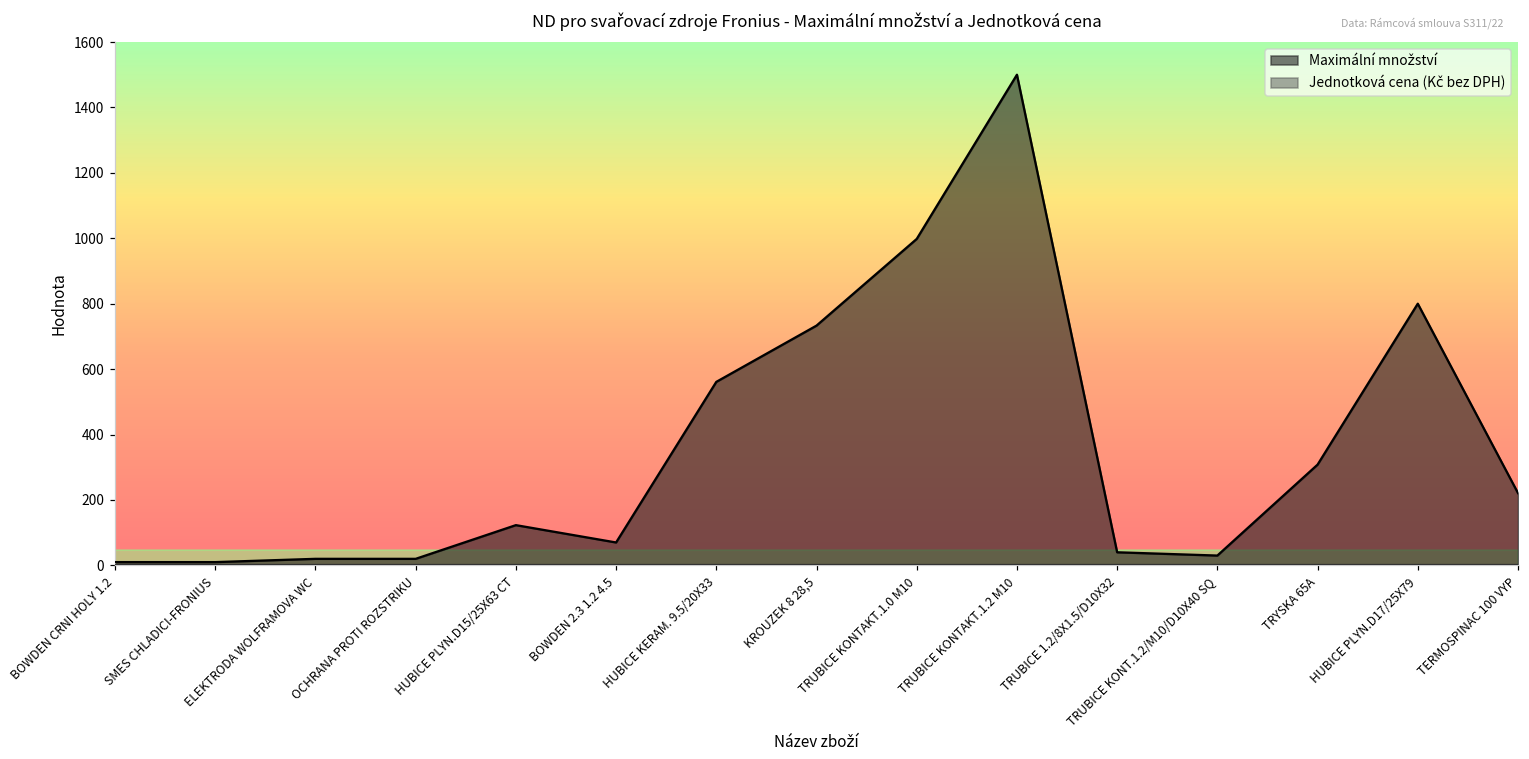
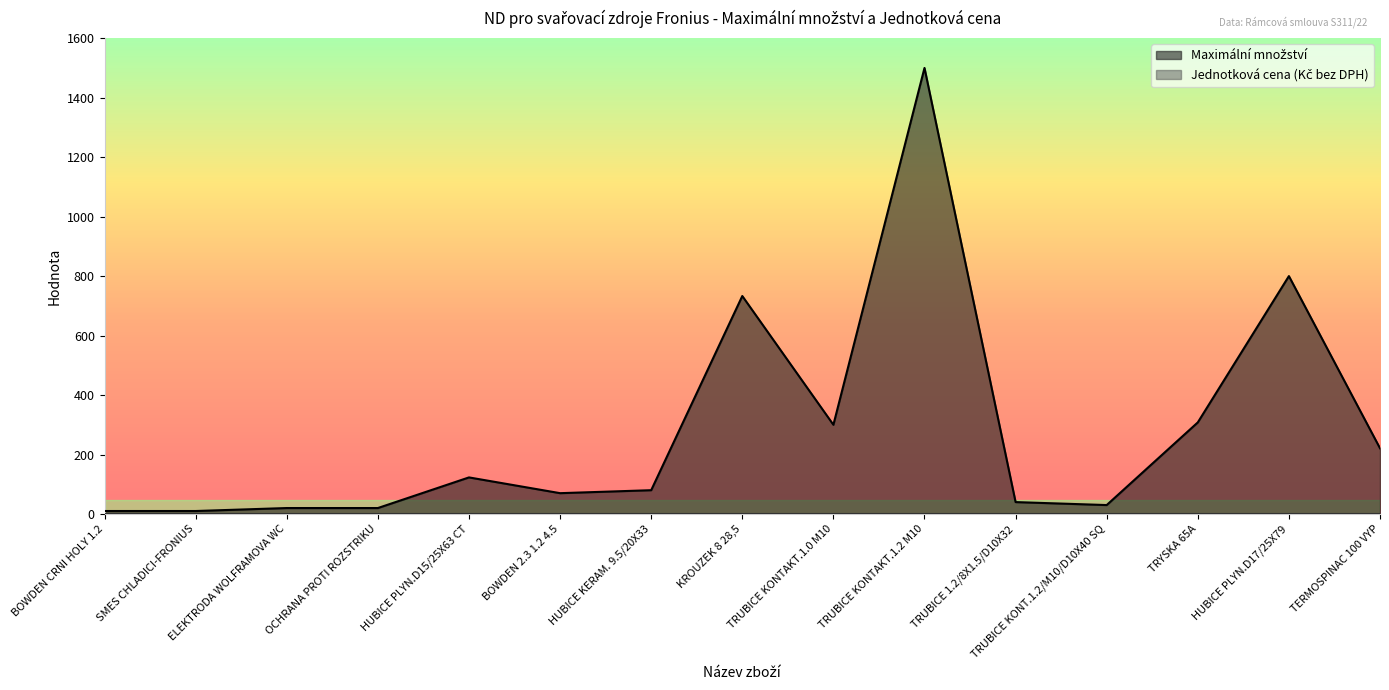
Maximální množství, HUBICE KERAM. 9.5/20X33: 560 -> 80
Maximální množství, TRUBICE KONTAKT.1.0 M10: 1000 -> 300
